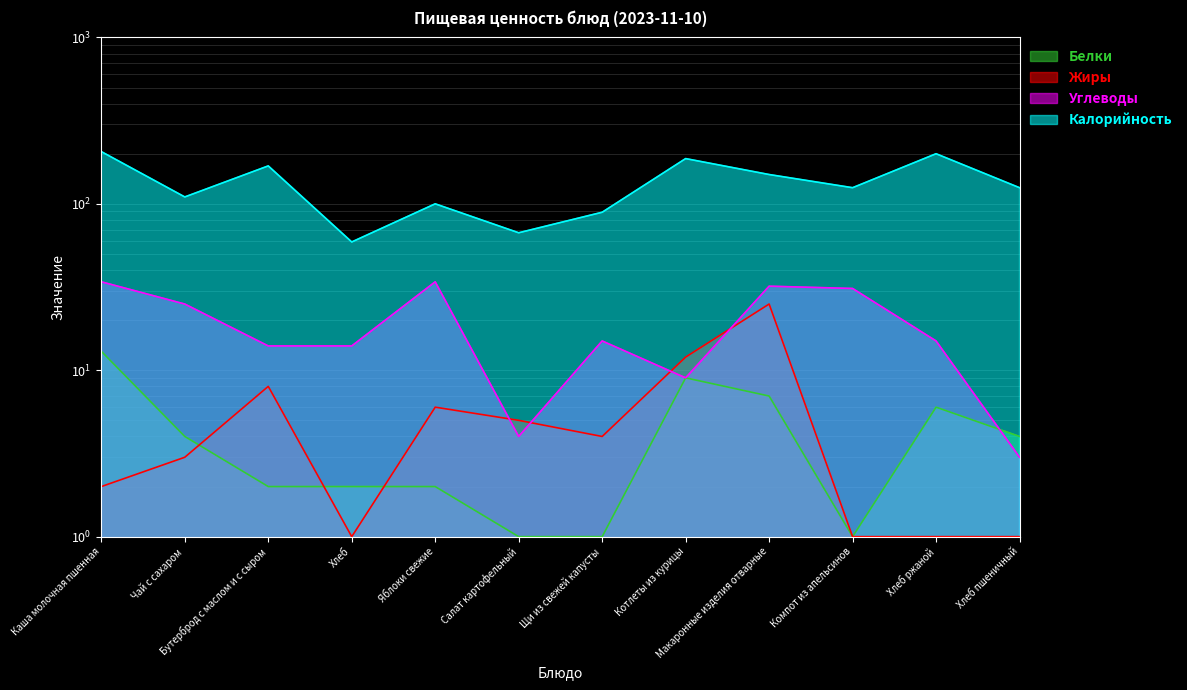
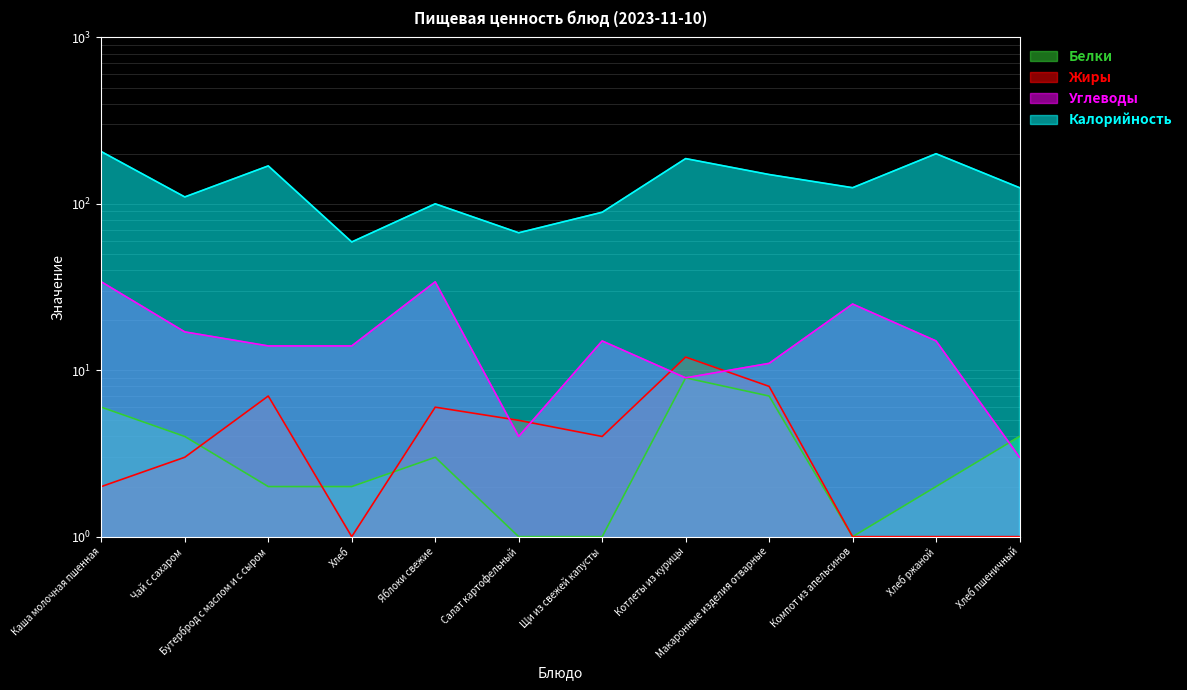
Белки, Каша молочная пшенная: 13 -> 6
Углеводы, Чай с сахаром: 25 -> 17
Жиры, Бутерброд с маслом и с сыром: 8 -> 7
Белки, Яблоки свежие: 2 -> 3
Жиры, Макаронные изделия отварные: 25 -> 8
Углеводы, Макаронные изделия отварные: 32 -> 11
Углеводы, Компот из апельсинов: 31 -> 25
Белки, Хлеб ржаной: 6 -> 2
